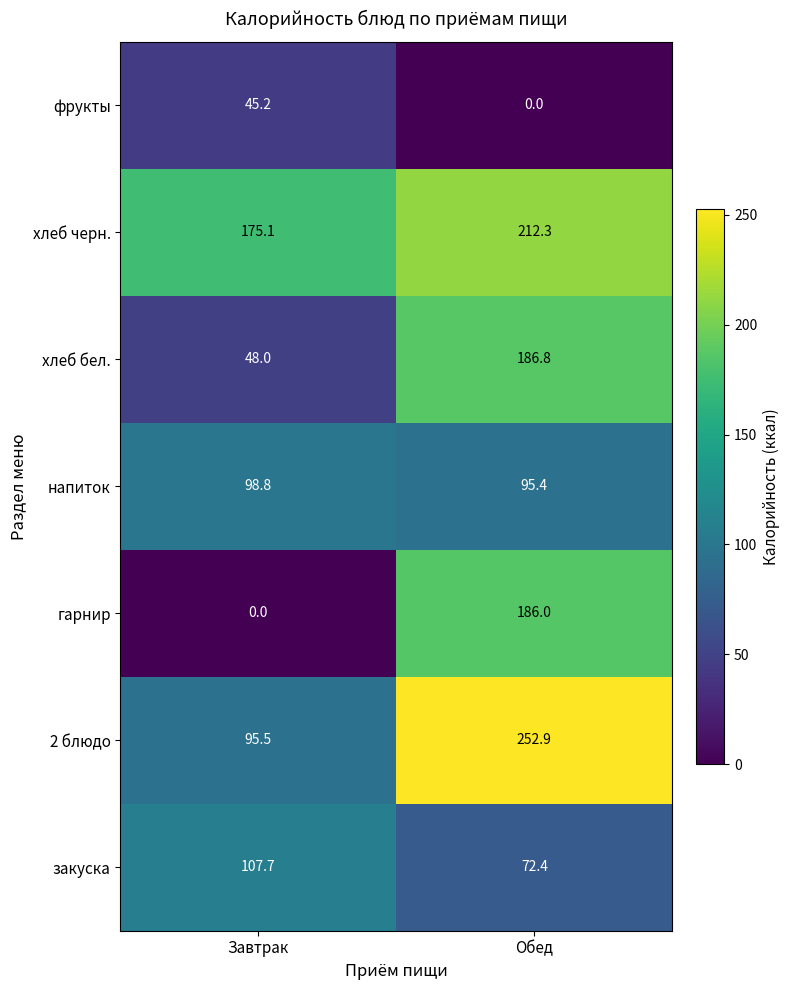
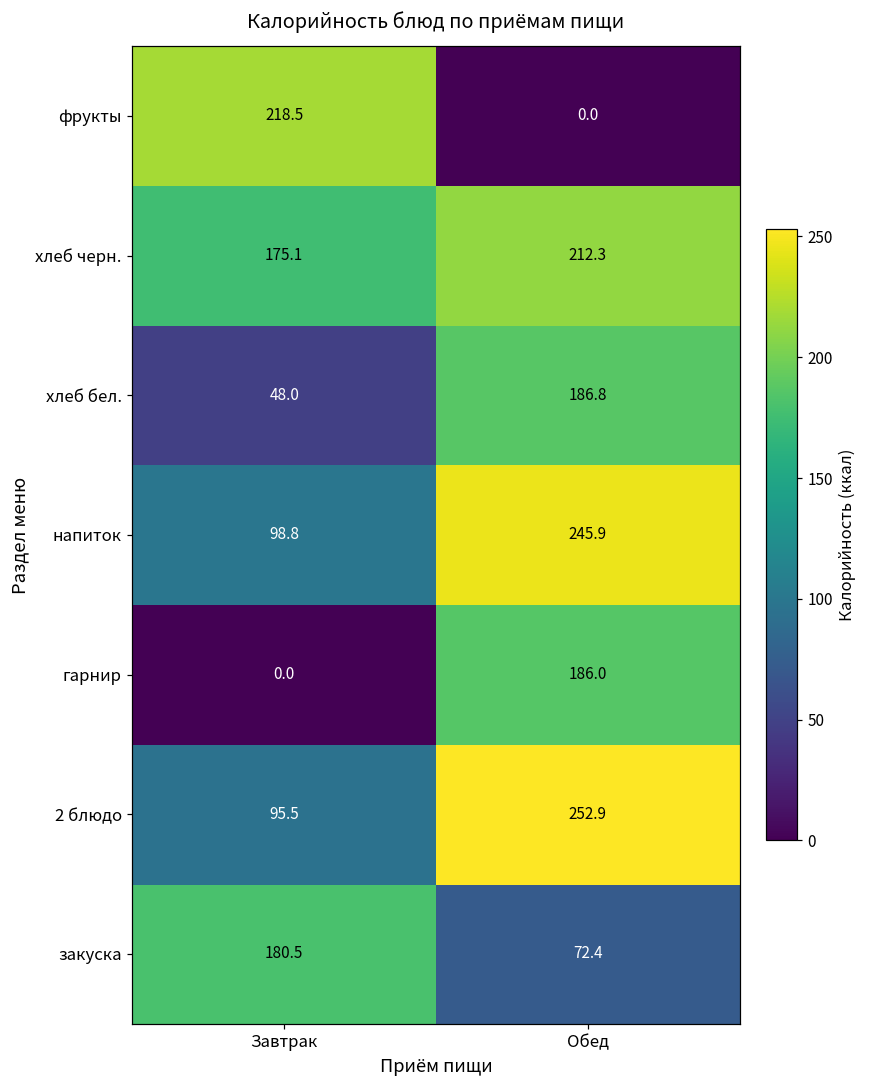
фрукты, Завтрак: 45.2 -> 218.5
напиток, Обед: 95.4 -> 245.9
закуска, Завтрак: 107.7 -> 180.5
